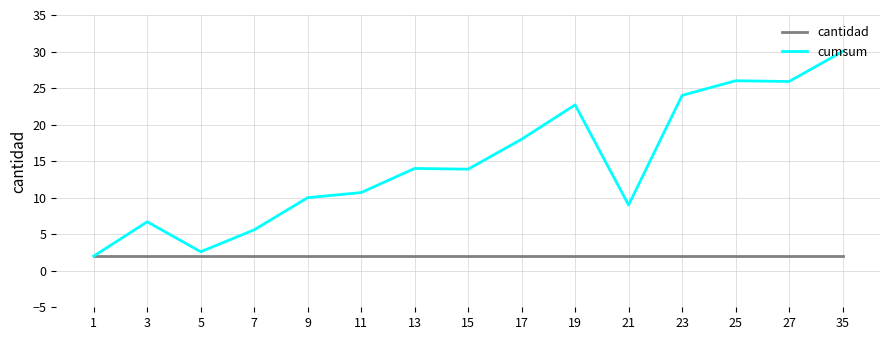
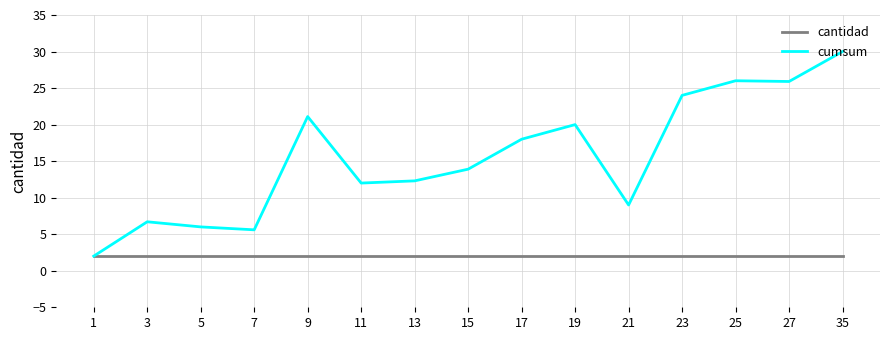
cumsum, 5: 3 -> 6
cumsum, 9: 10 -> 21
cumsum, 11: 11 -> 12
cumsum, 13: 14 -> 12
cumsum, 19: 23 -> 20
